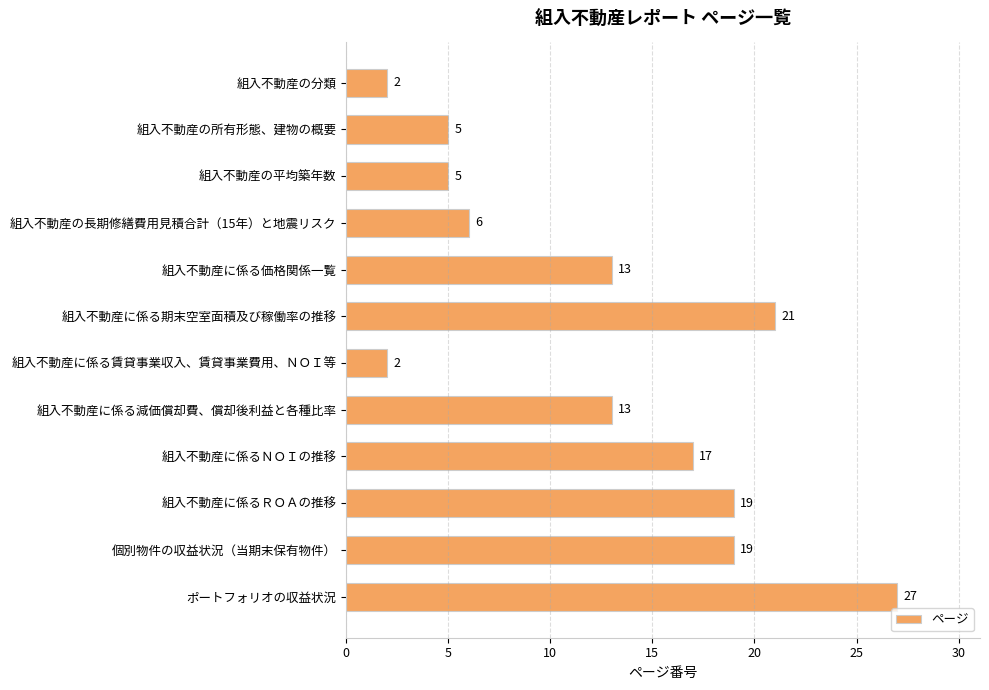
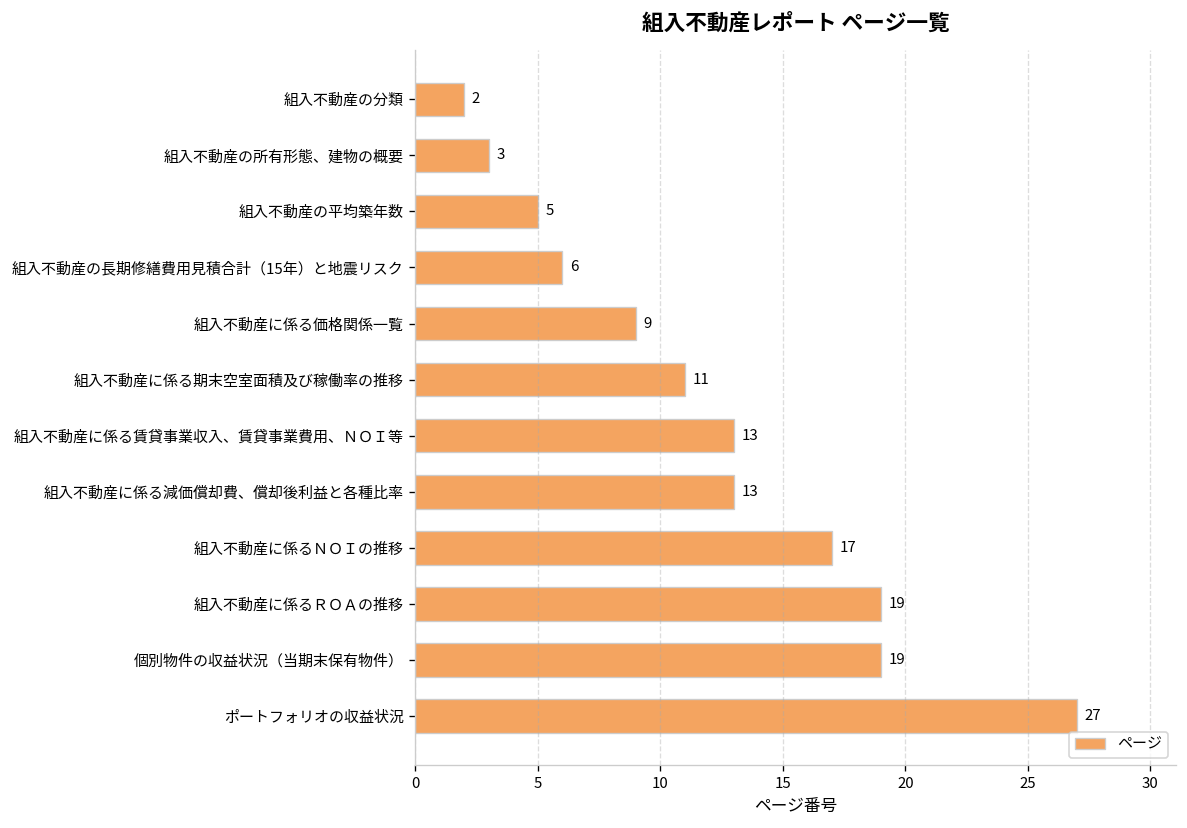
組入不動産の所有形態、建物の概要: 5 -> 3
組入不動産に係る価格関係一覧: 13 -> 9
組入不動産に係る期末空室面積及び稼働率の推移: 21 -> 11
組入不動産に係る賃貸事業収入、賃貸事業費用、ＮＯＩ等: 2 -> 13
